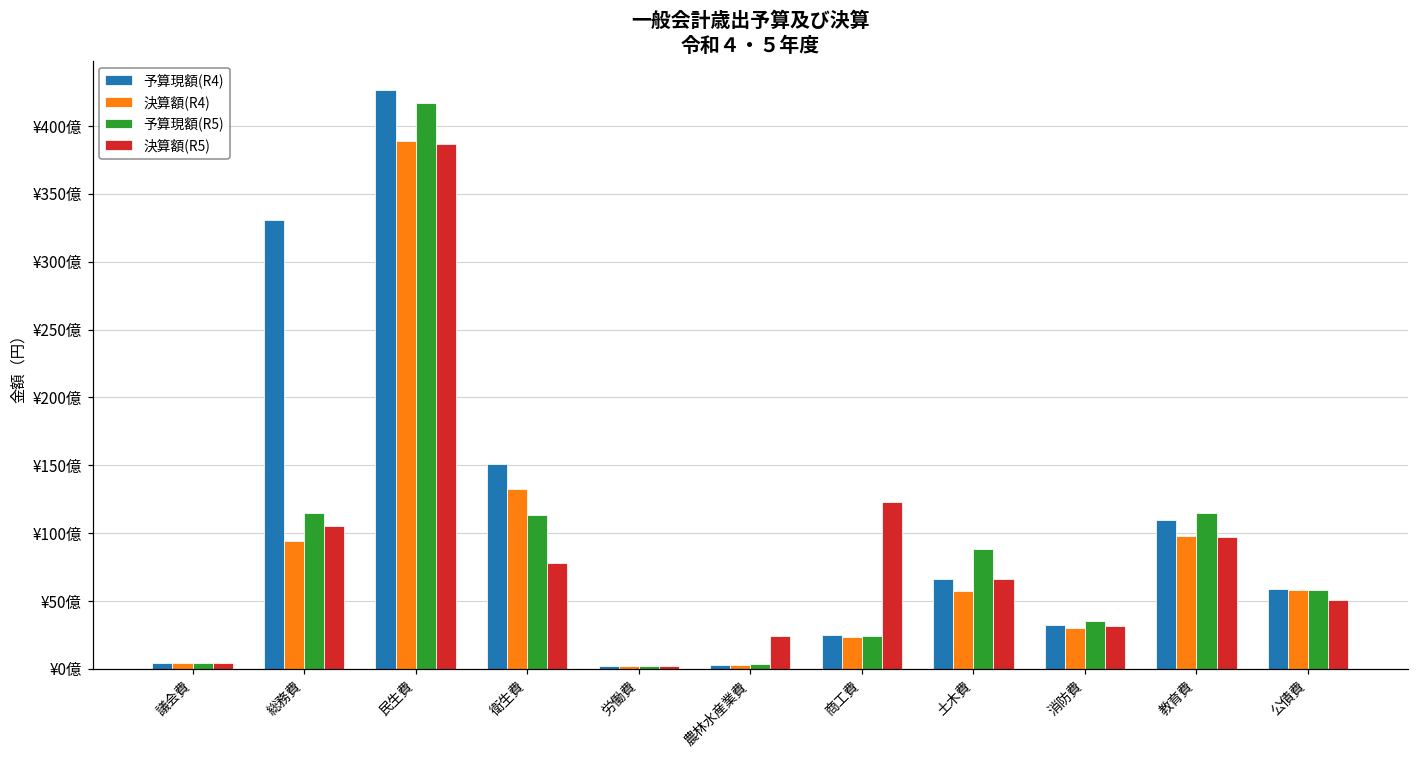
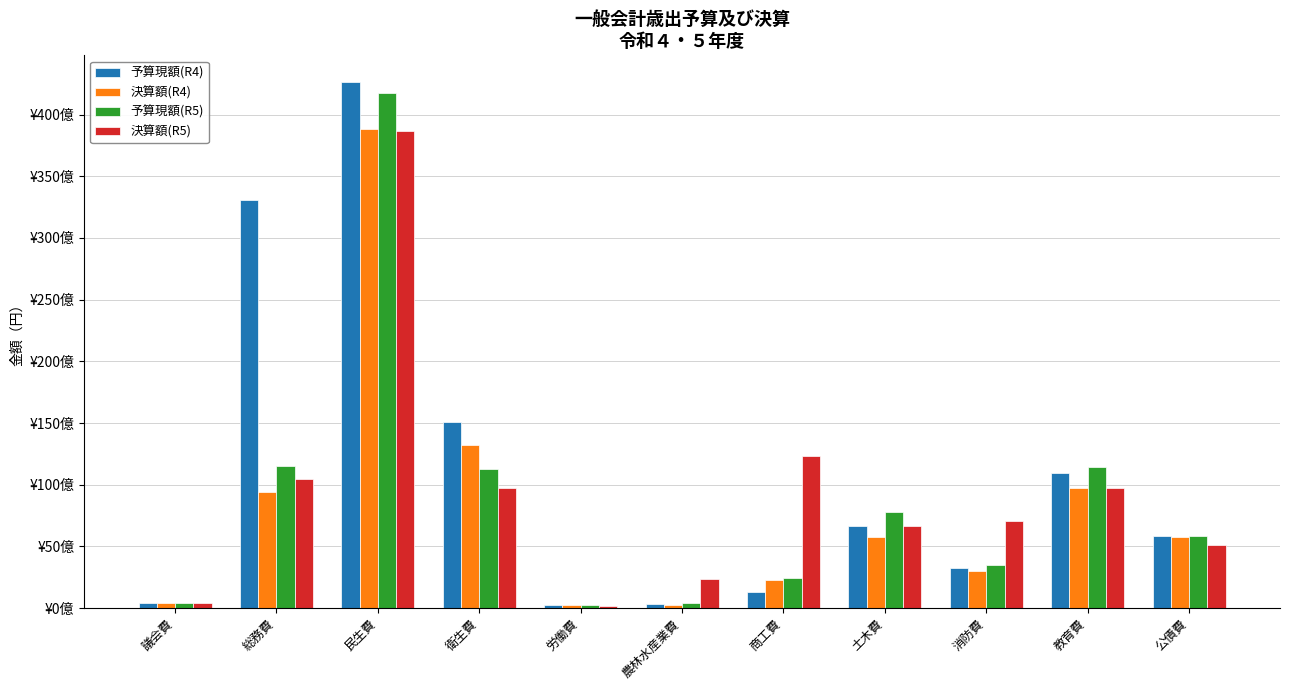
決算額(R5), 衛生費: ¥78億 -> ¥98億
予算現額(R4), 商工費: ¥25億 -> ¥13億
予算現額(R5), 土木費: ¥88億 -> ¥78億
決算額(R5), 消防費: ¥32億 -> ¥71億
